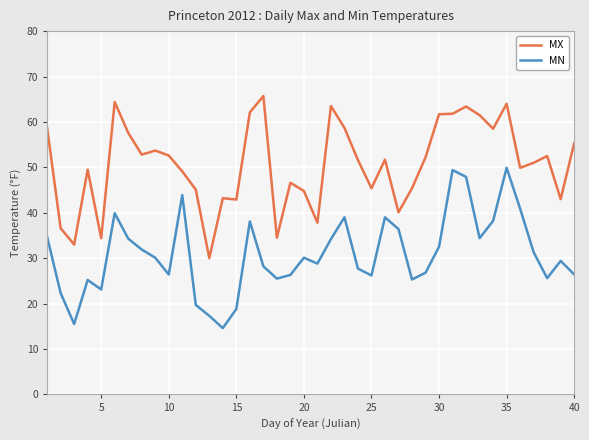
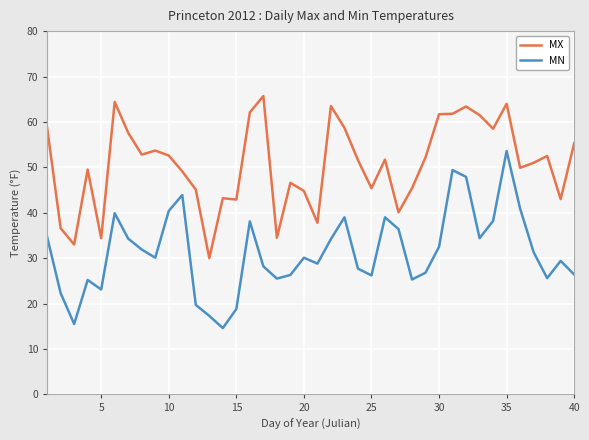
MN, 10: 26 -> 40
MN, 35: 50 -> 54
